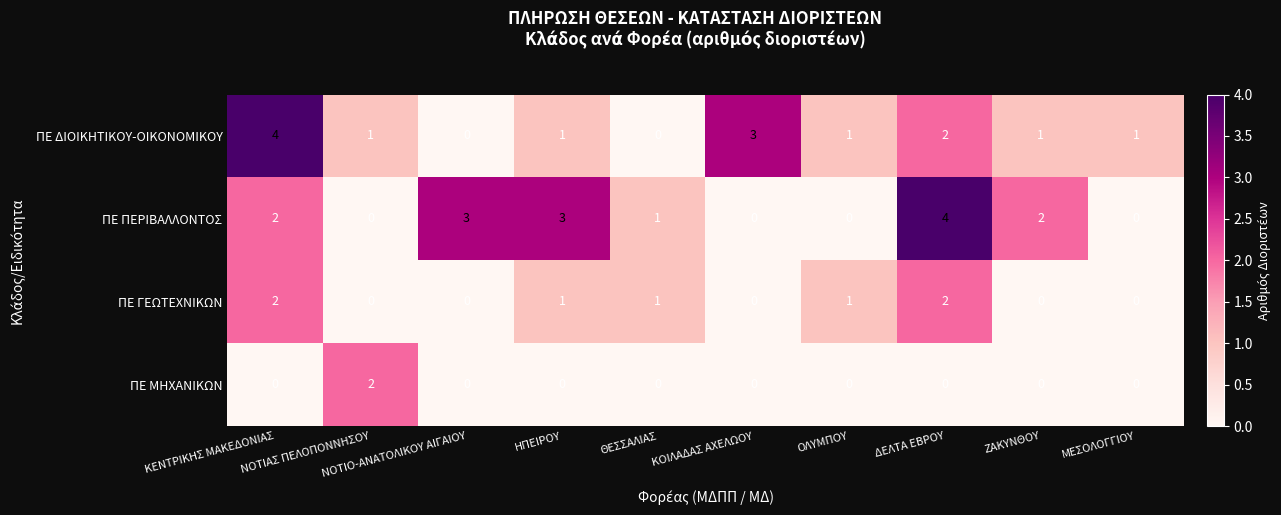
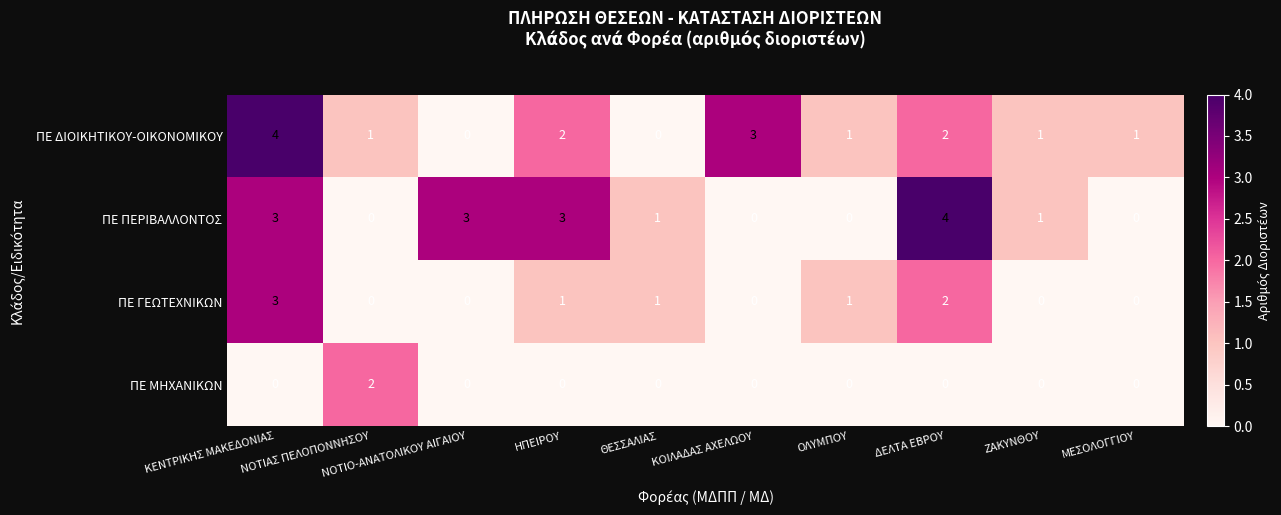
ΠΕ ΔΙΟΙΚΗΤΙΚΟΥ-ΟΙΚΟΝΟΜΙΚΟΥ, ΗΠΕΙΡΟΥ: 1 -> 2
ΠΕ ΠΕΡΙΒΑΛΛΟΝΤΟΣ, ΚΕΝΤΡΙΚΗΣ ΜΑΚΕΔΟΝΙΑΣ: 2 -> 3
ΠΕ ΠΕΡΙΒΑΛΛΟΝΤΟΣ, ΖΑΚΥΝΘΟΥ: 2 -> 1
ΠΕ ΓΕΩΤΕΧΝΙΚΩΝ, ΚΕΝΤΡΙΚΗΣ ΜΑΚΕΔΟΝΙΑΣ: 2 -> 3
